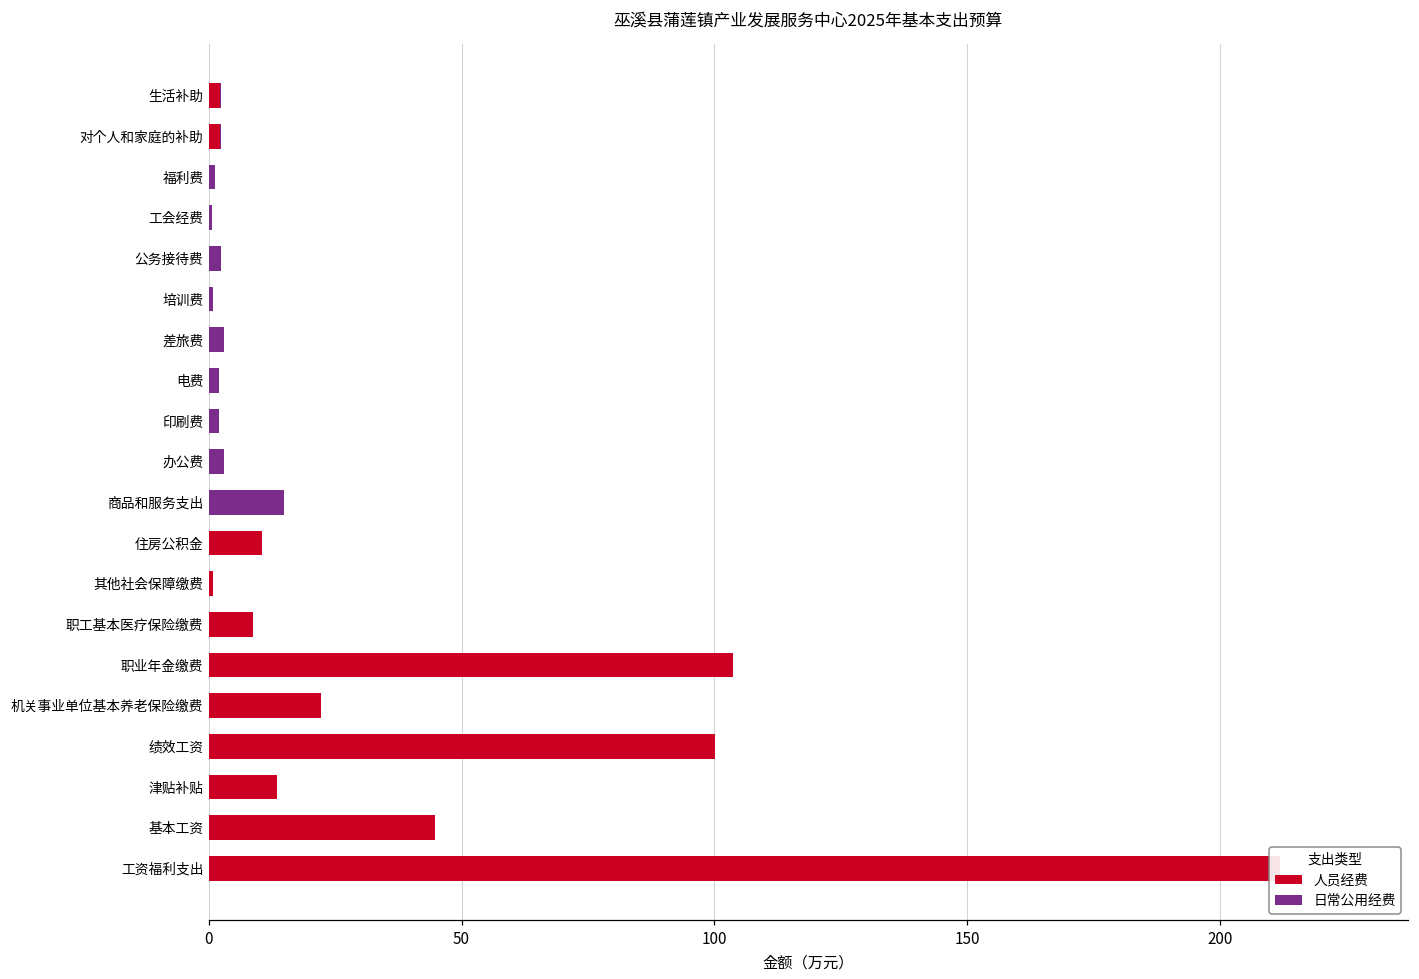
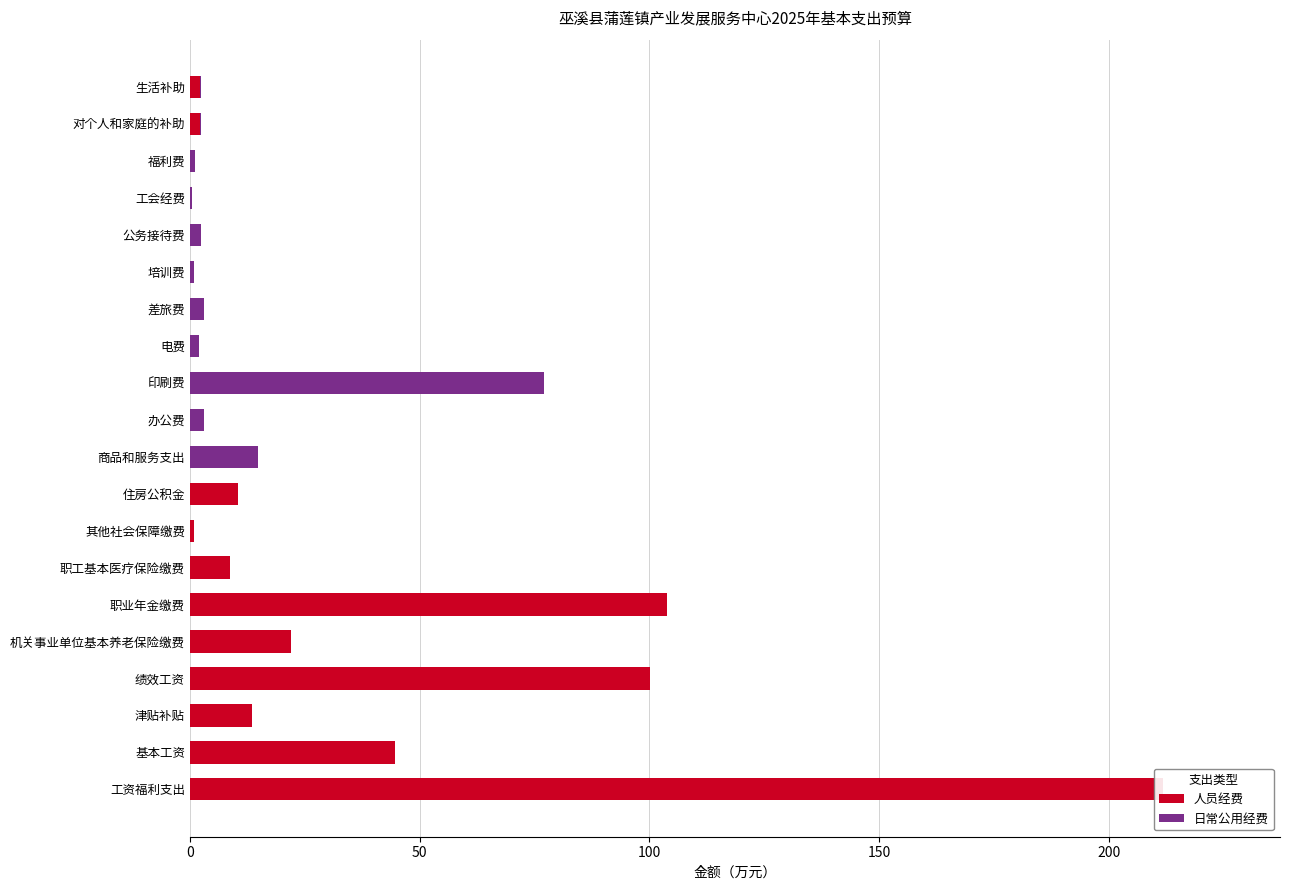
日常公用经费, 印刷费: 2 -> 77
